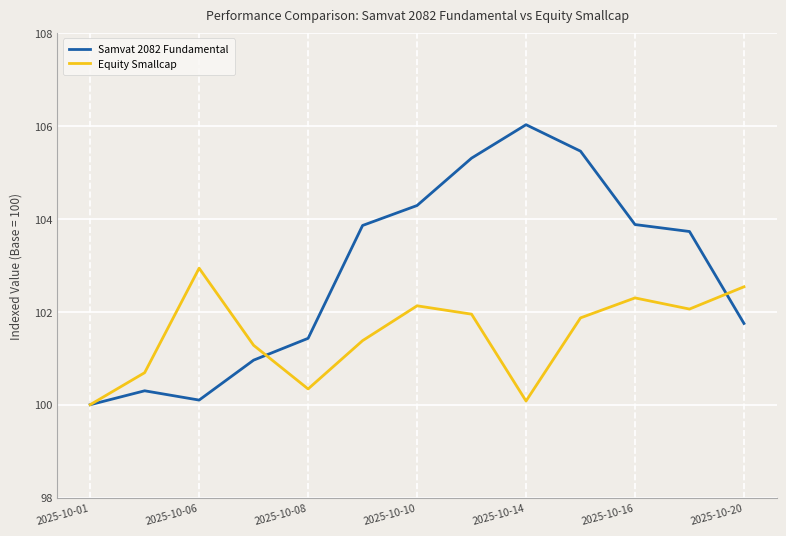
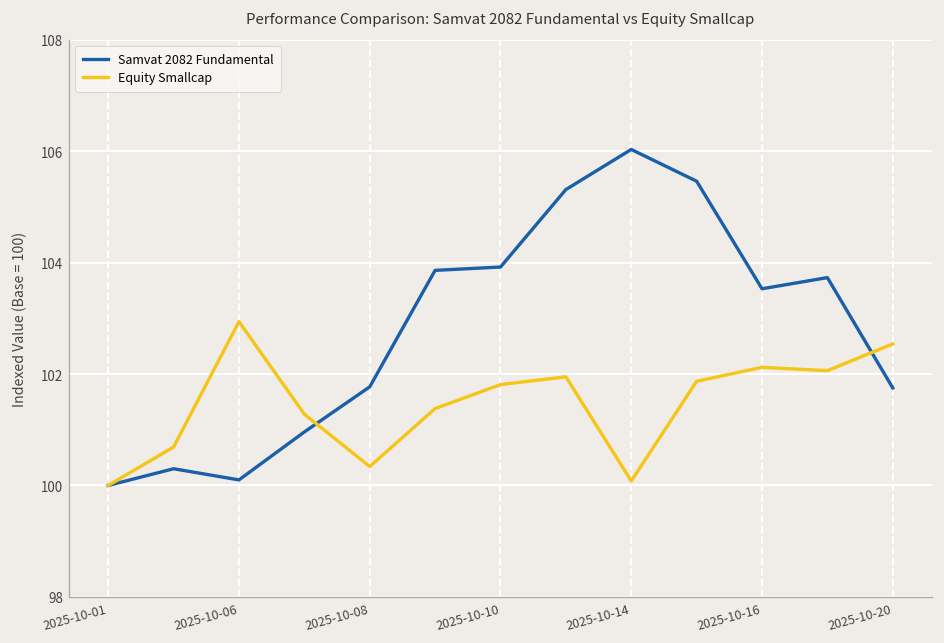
Samvat 2082 Fundamental, 2025-10-08: 101.4 -> 101.8
Samvat 2082 Fundamental, 2025-10-10: 104.3 -> 103.9
Equity Smallcap, 2025-10-10: 102.1 -> 101.8
Samvat 2082 Fundamental, 2025-10-16: 103.9 -> 103.5
Equity Smallcap, 2025-10-16: 102.3 -> 102.1
